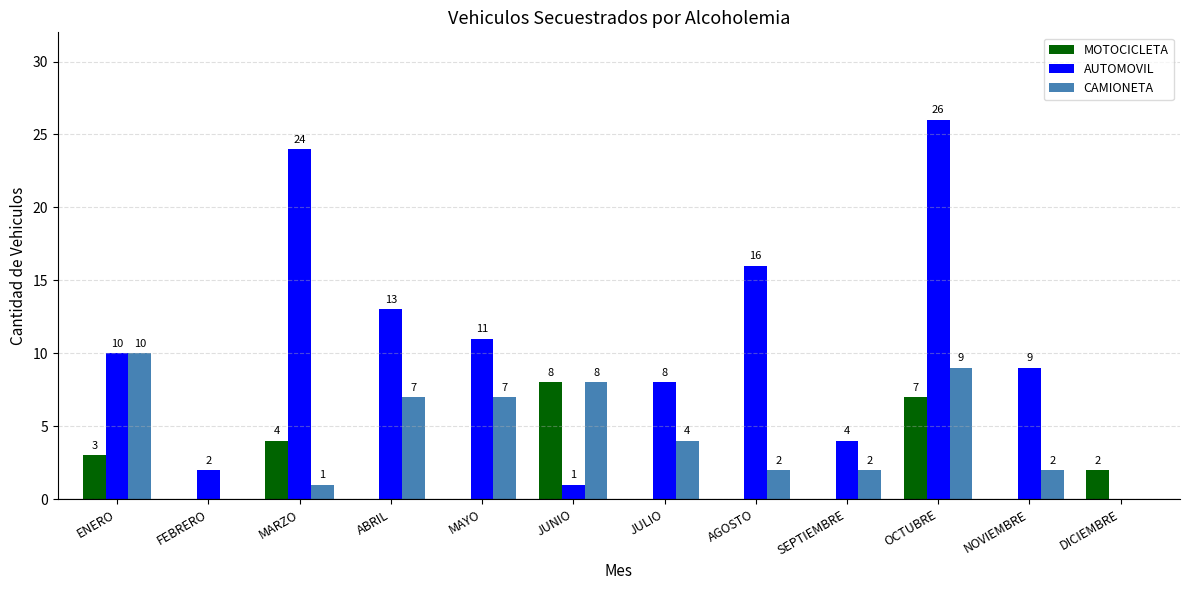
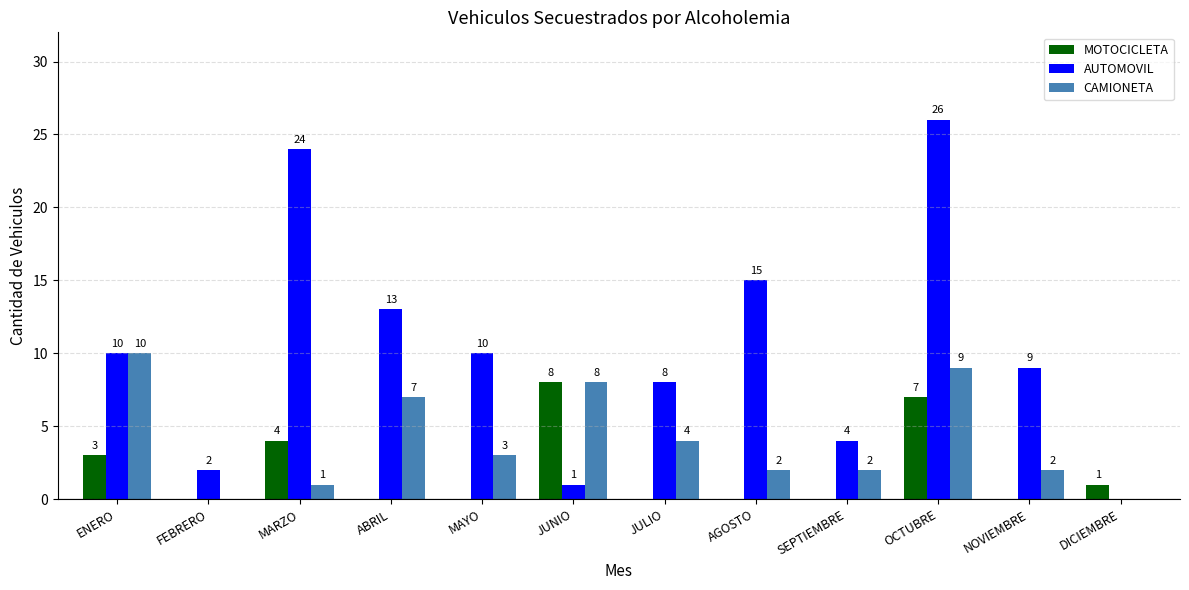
AUTOMOVIL, MAYO: 11 -> 10
CAMIONETA, MAYO: 7 -> 3
AUTOMOVIL, AGOSTO: 16 -> 15
MOTOCICLETA, DICIEMBRE: 2 -> 1
